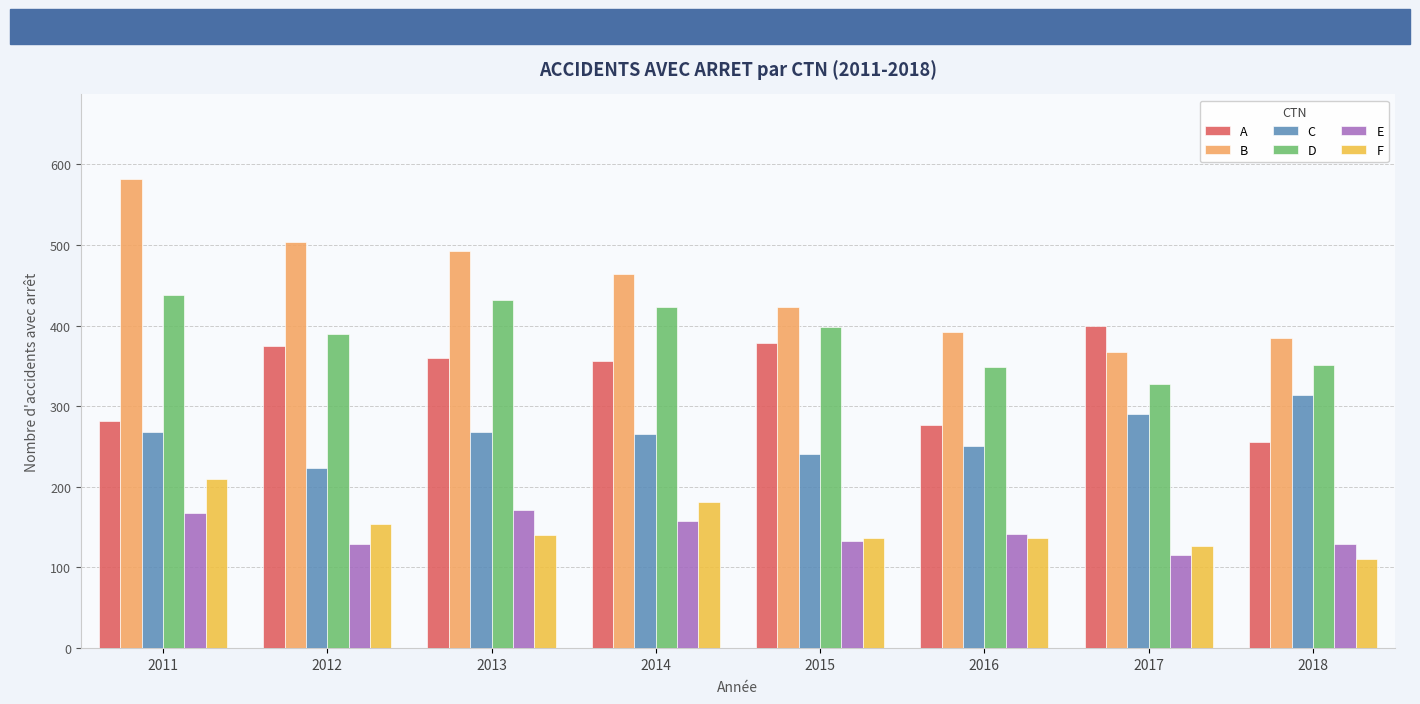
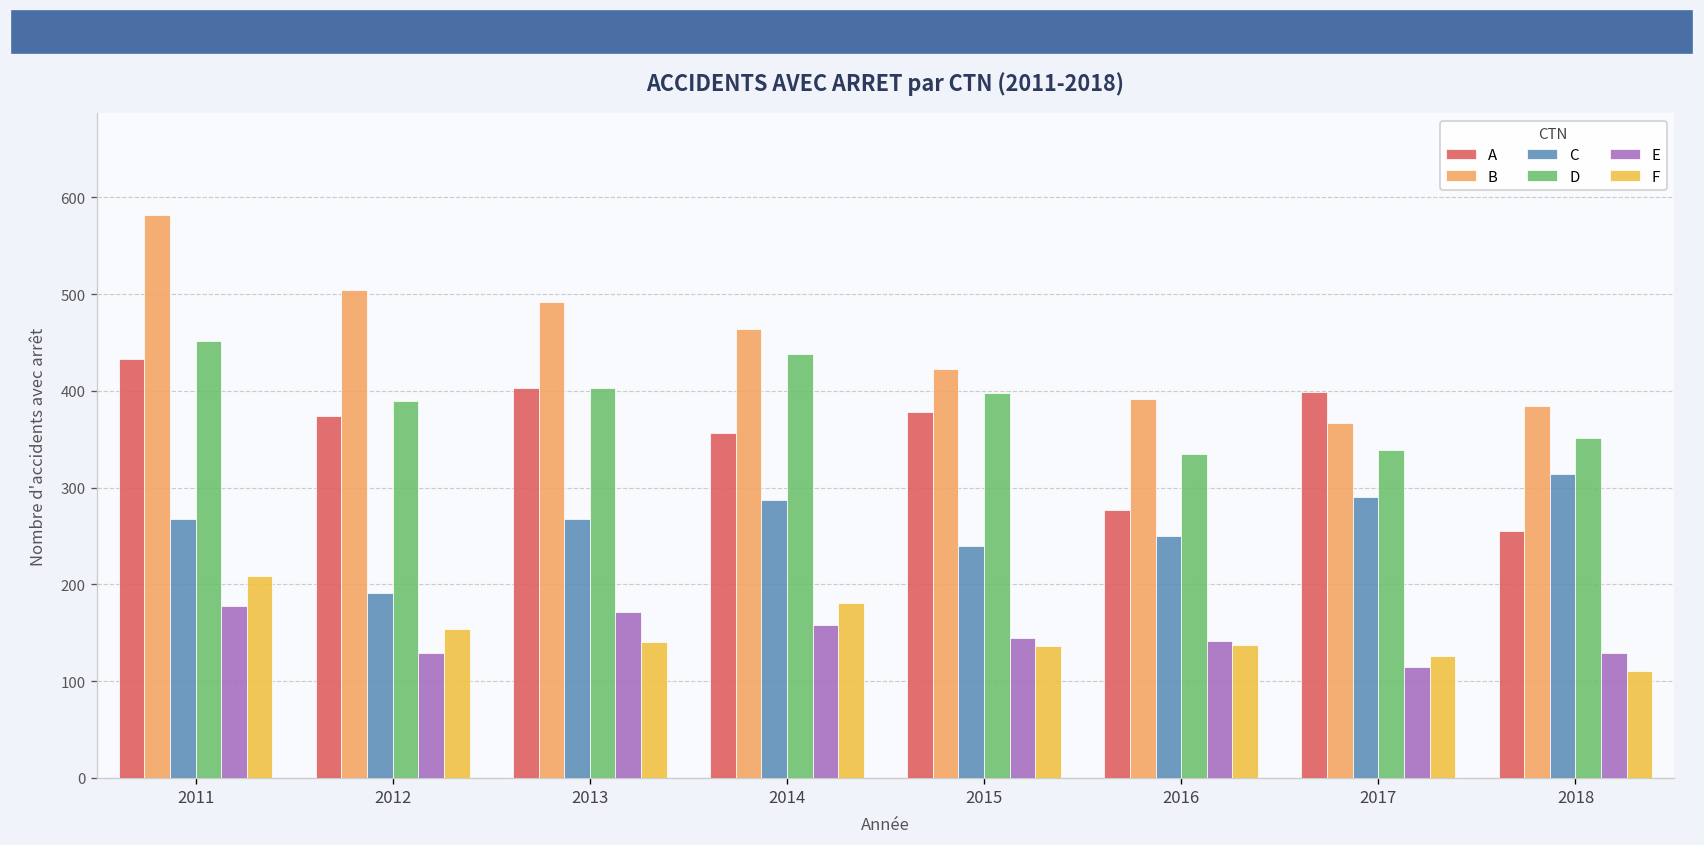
A, 2011: 280 -> 430
D, 2011: 440 -> 450
E, 2011: 170 -> 180
C, 2012: 220 -> 190
A, 2013: 360 -> 400
D, 2013: 430 -> 400
C, 2014: 270 -> 290
D, 2014: 420 -> 440
E, 2015: 130 -> 140
D, 2016: 350 -> 340
D, 2017: 330 -> 340
